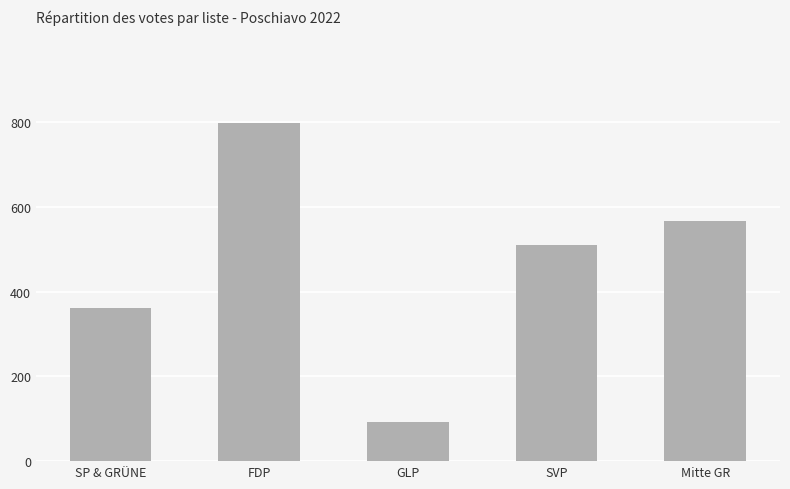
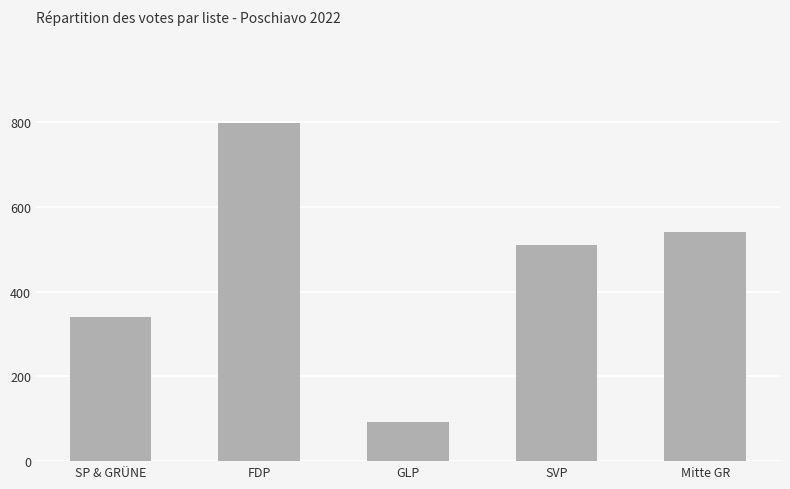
SP & GRÜNE: 360 -> 340
Mitte GR: 570 -> 540
